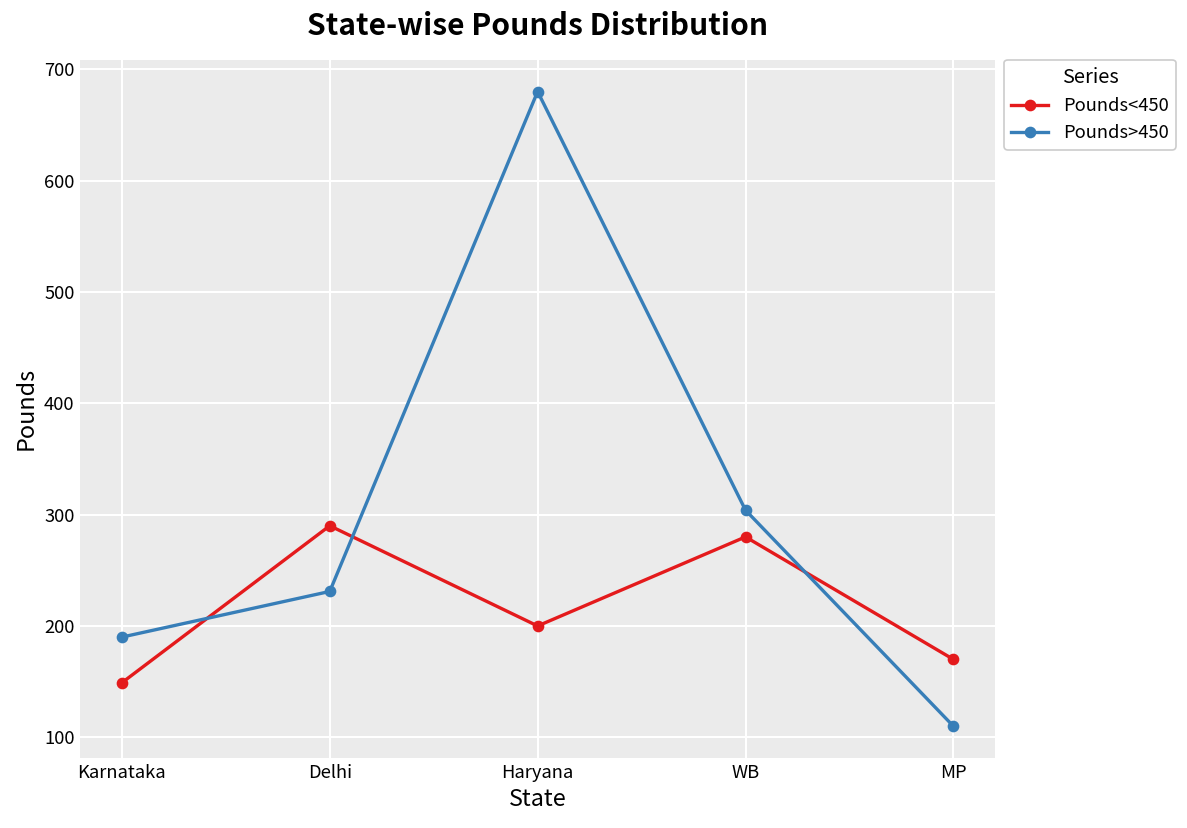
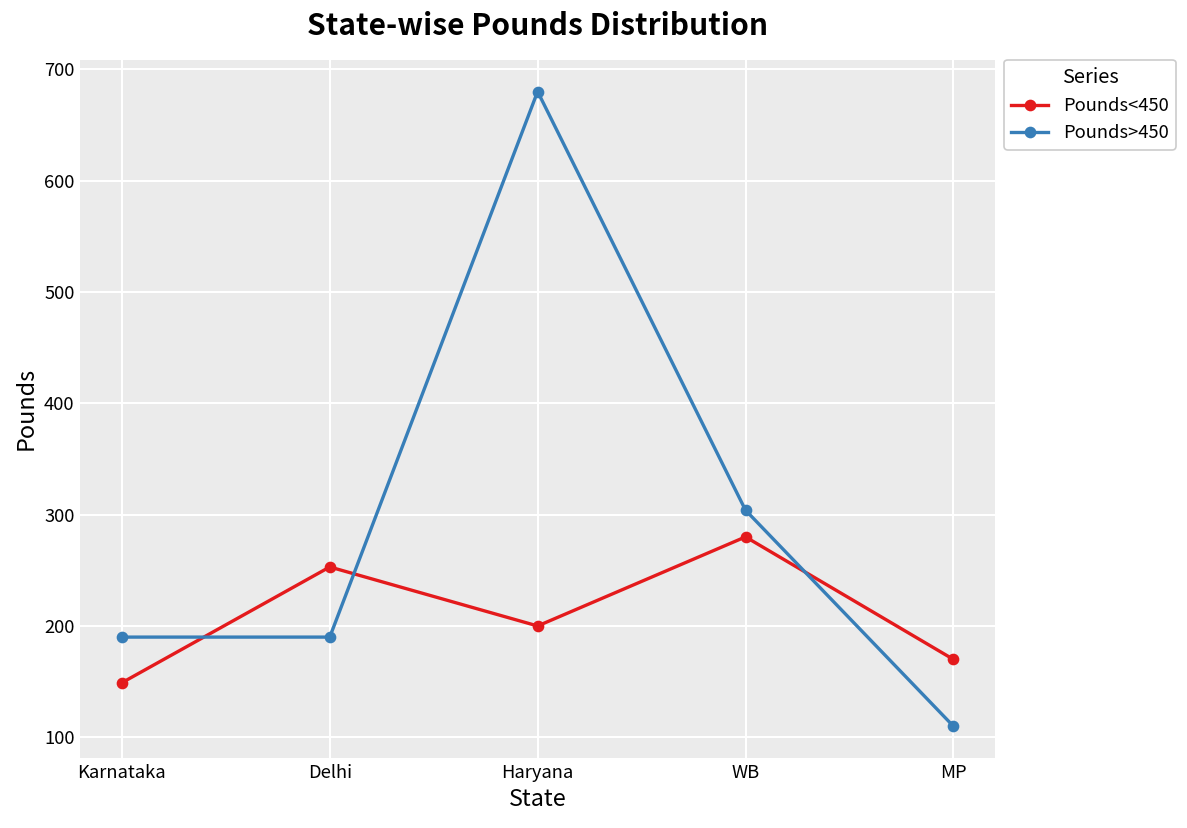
Pounds<450, Delhi: 290 -> 250
Pounds>450, Delhi: 230 -> 190
